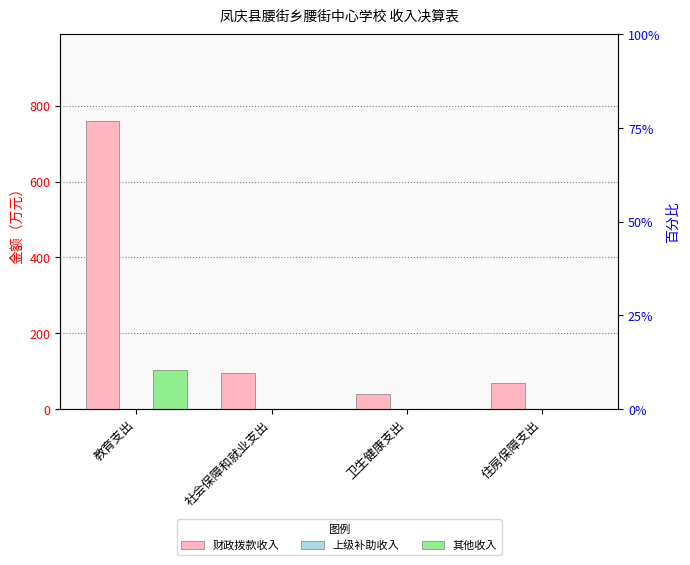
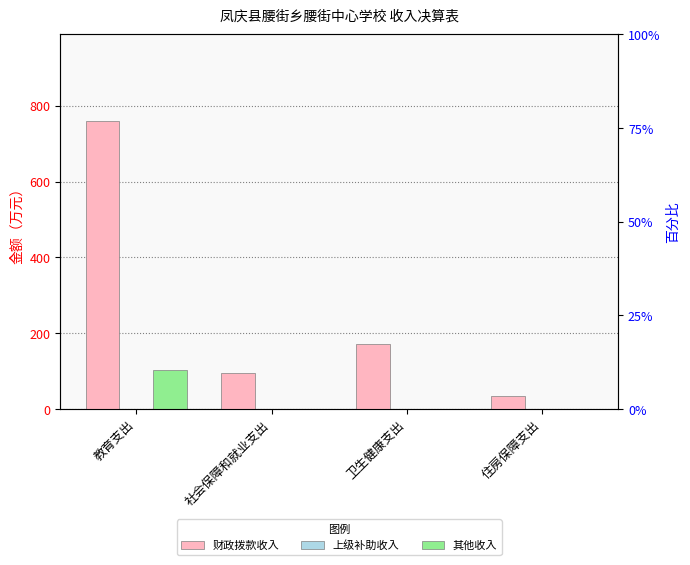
财政拨款收入, 卫生健康支出: 40 -> 170
财政拨款收入, 住房保障支出: 70 -> 40
